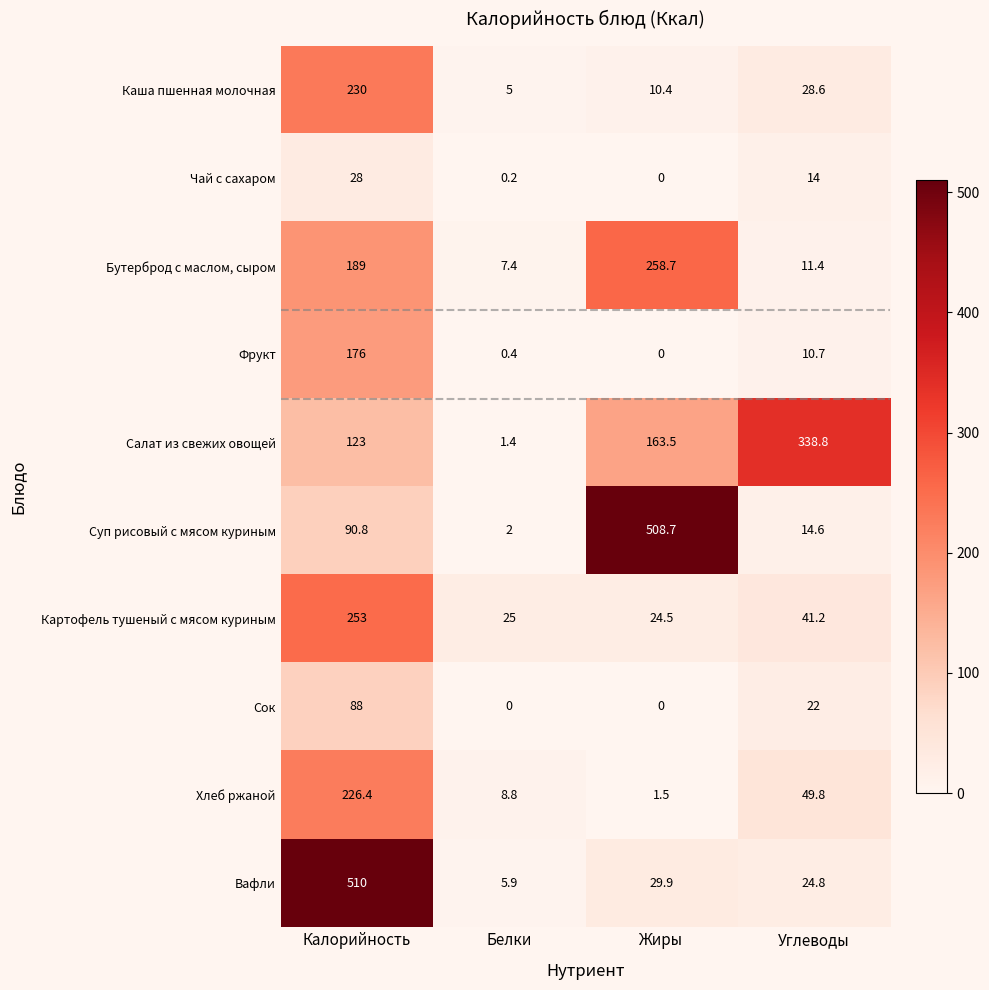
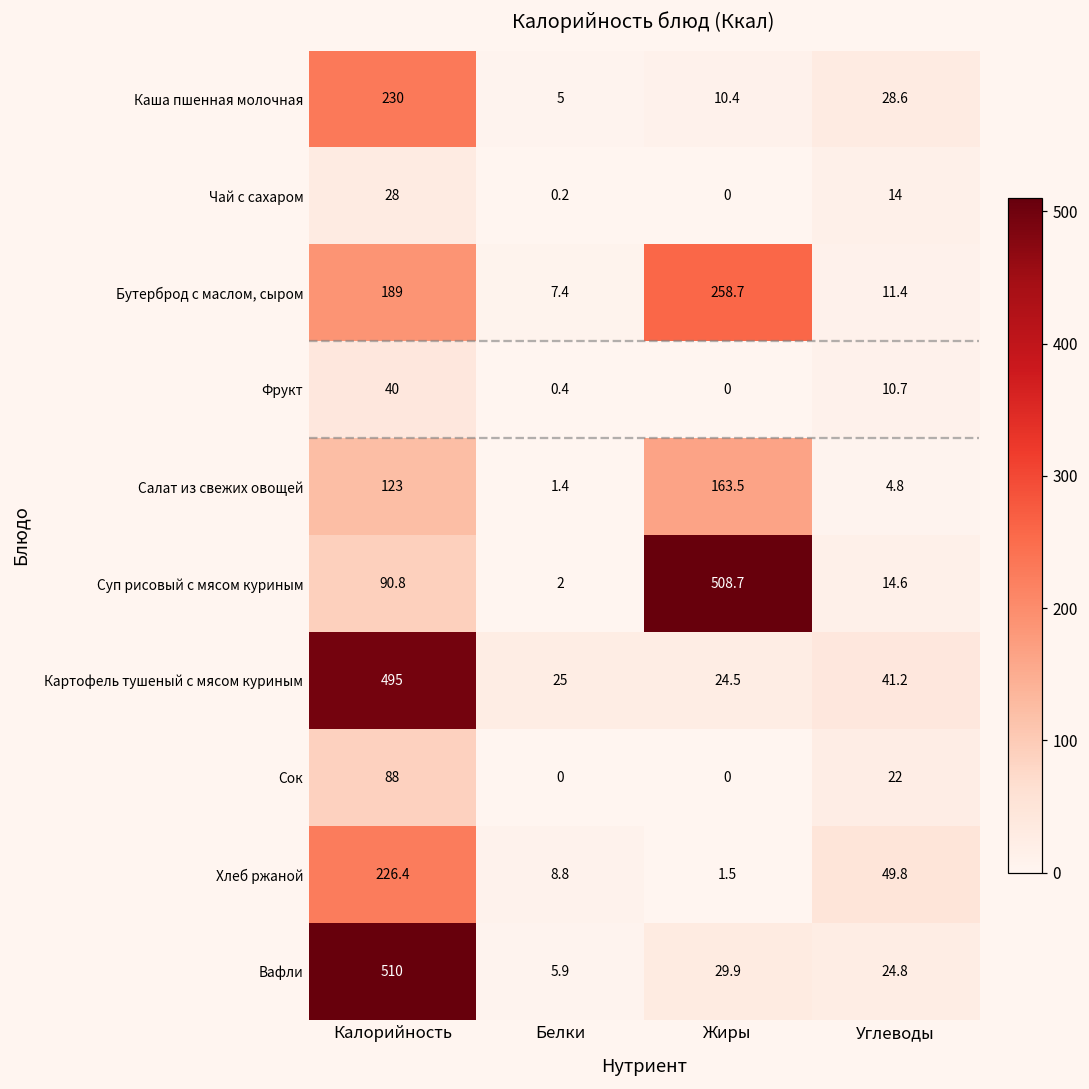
Фрукт, Калорийность: 176 -> 40
Салат из свежих овощей, Углеводы: 338.8 -> 4.8
Картофель тушеный с мясом куриным, Калорийность: 253 -> 495
